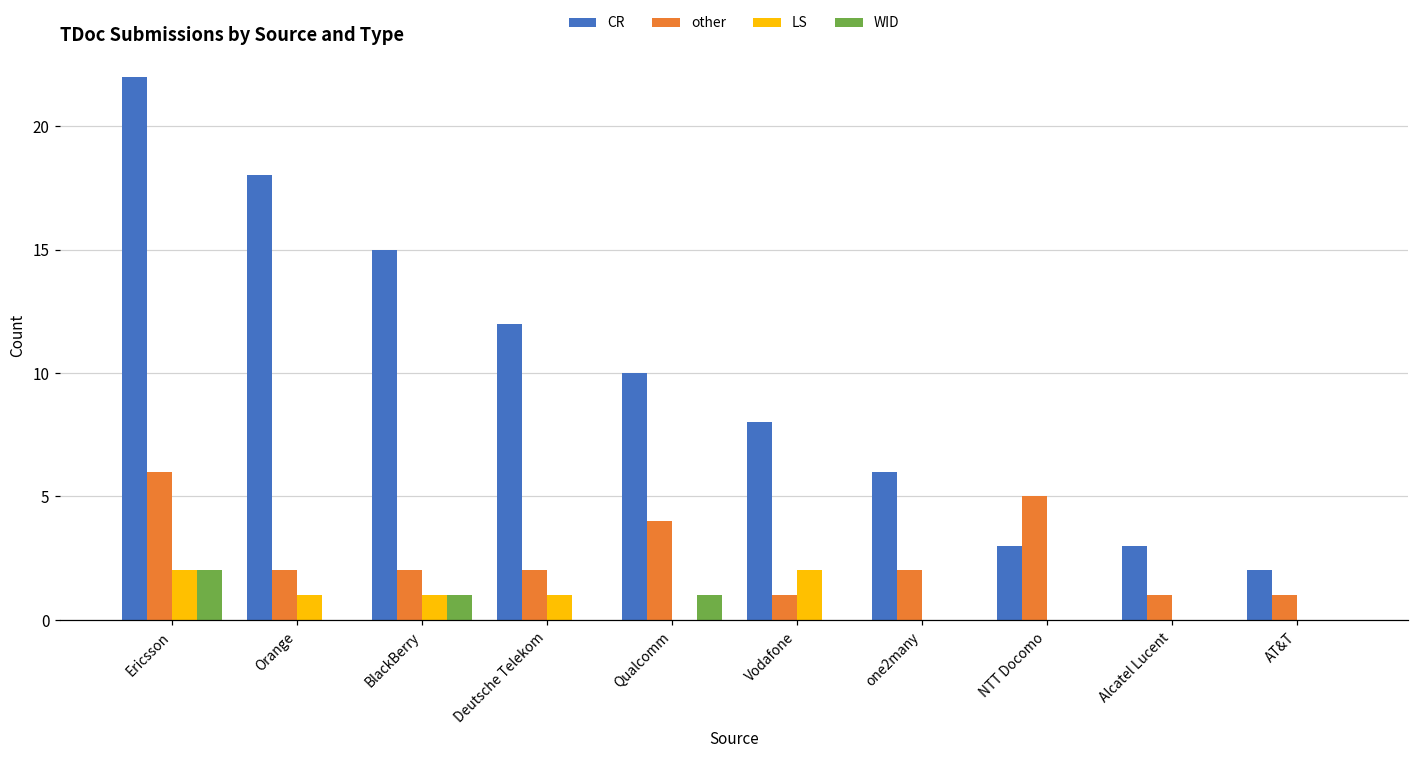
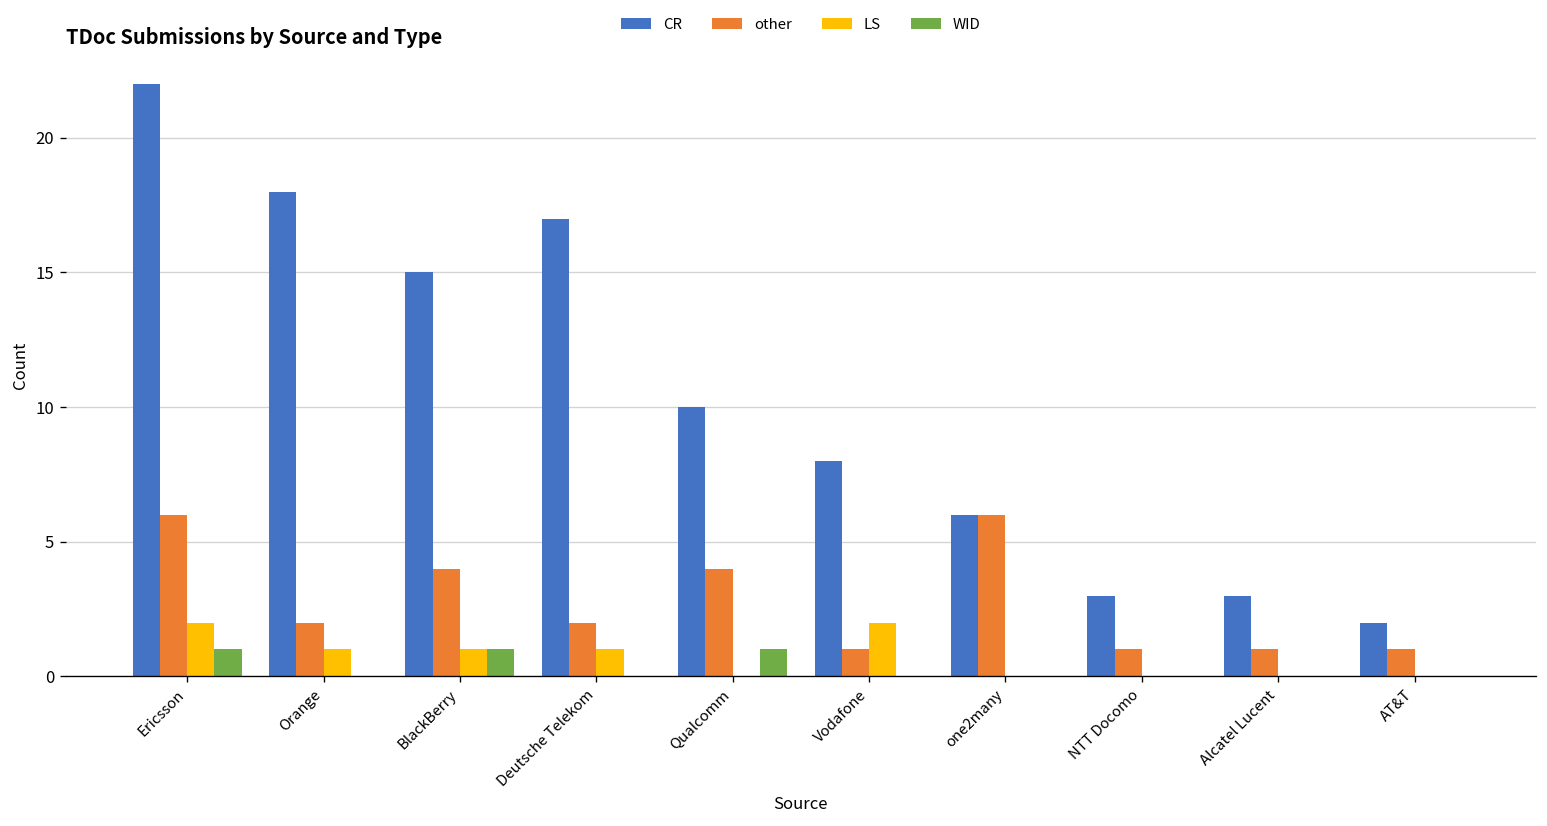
WID, Ericsson: 2 -> 1
other, BlackBerry: 2 -> 4
CR, Deutsche Telekom: 12 -> 17
other, one2many: 2 -> 6
other, NTT Docomo: 5 -> 1
